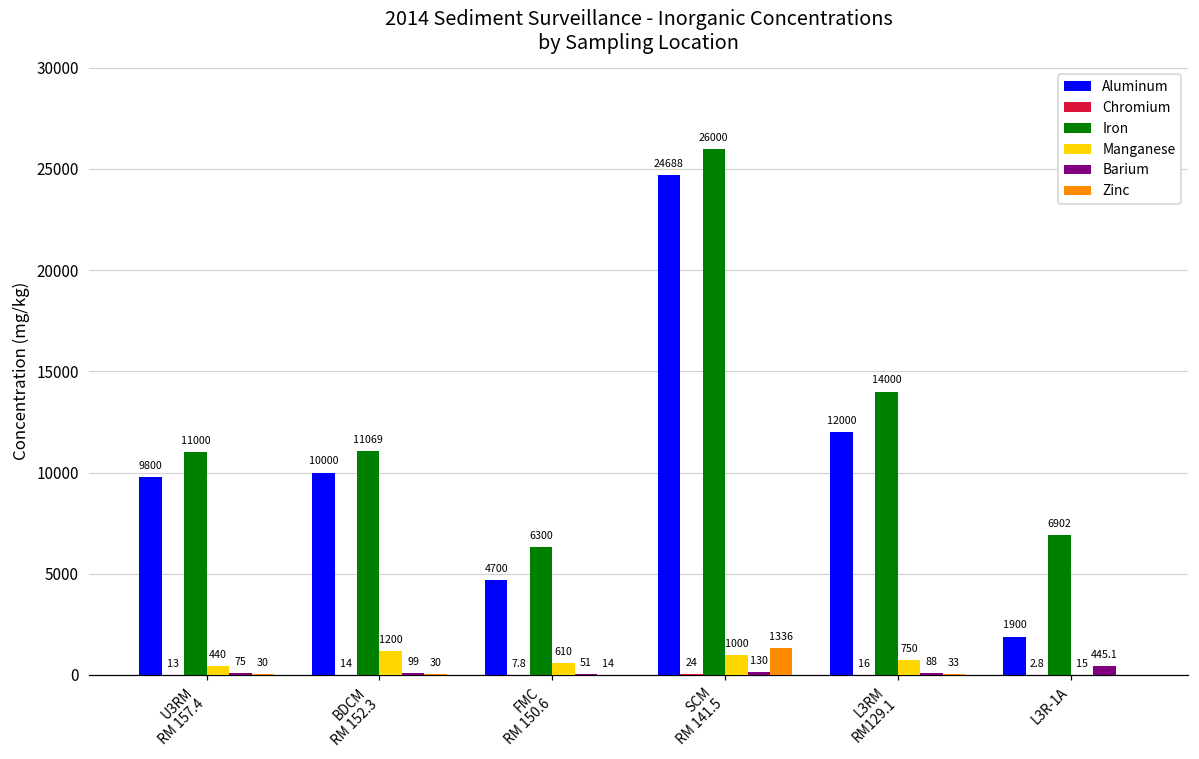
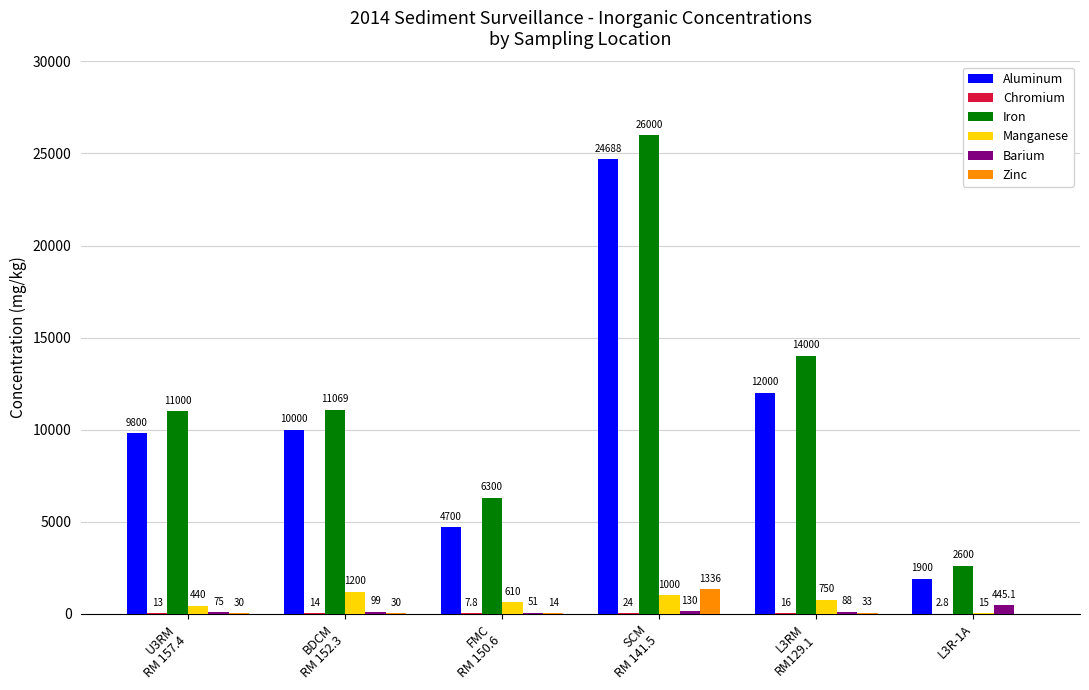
Iron, L3R-1A: 6902 -> 2600
